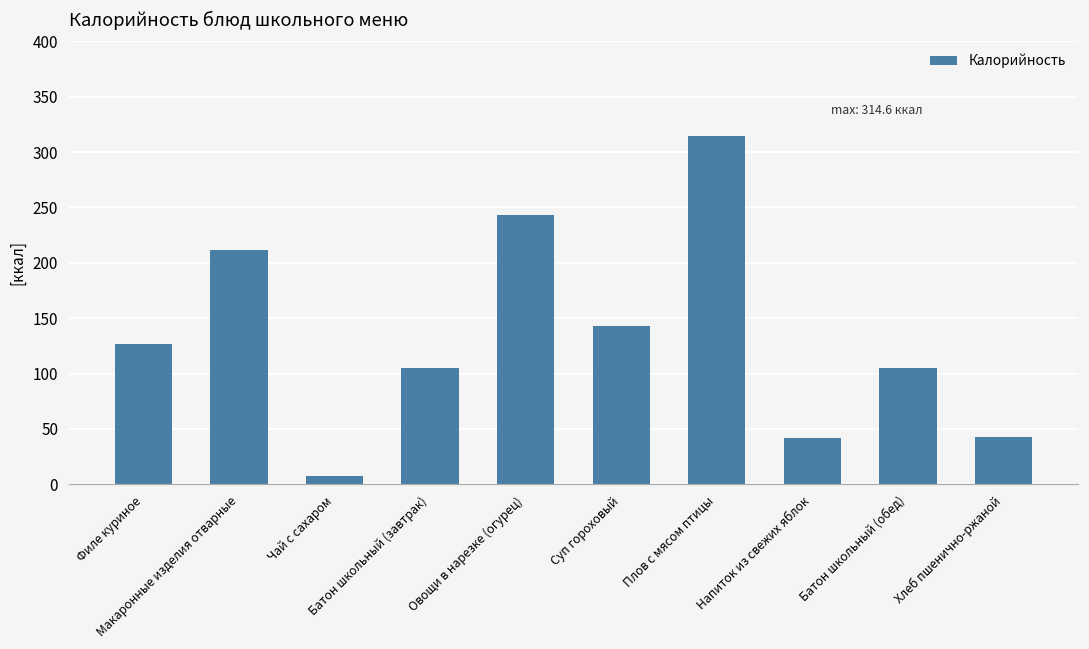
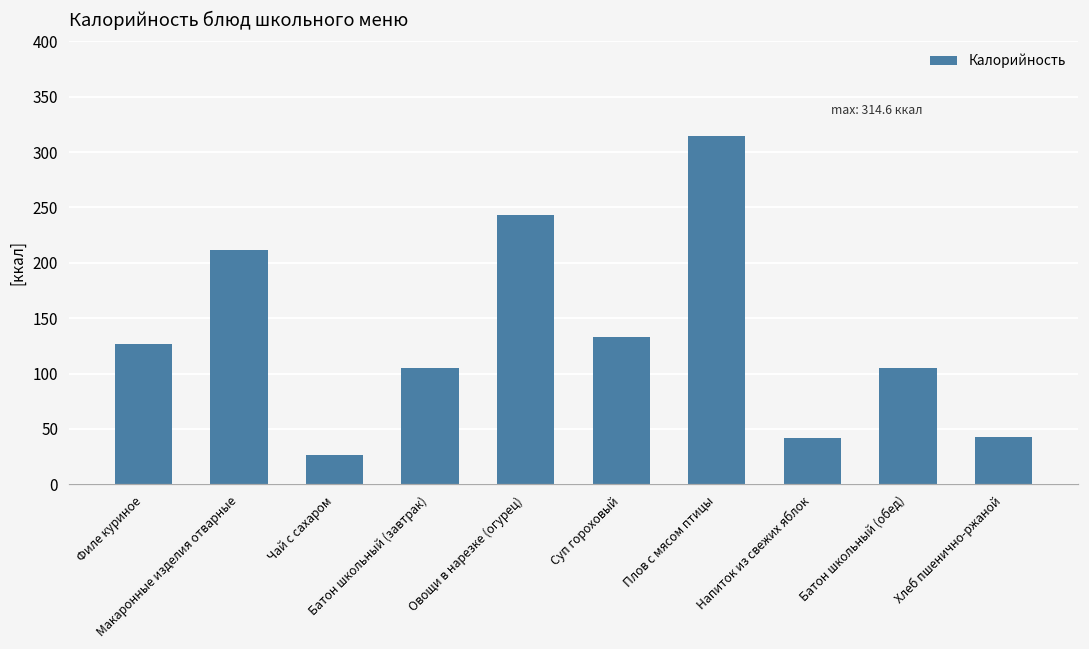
Чай с сахаром: 8 -> 27
Суп гороховый: 143 -> 133
